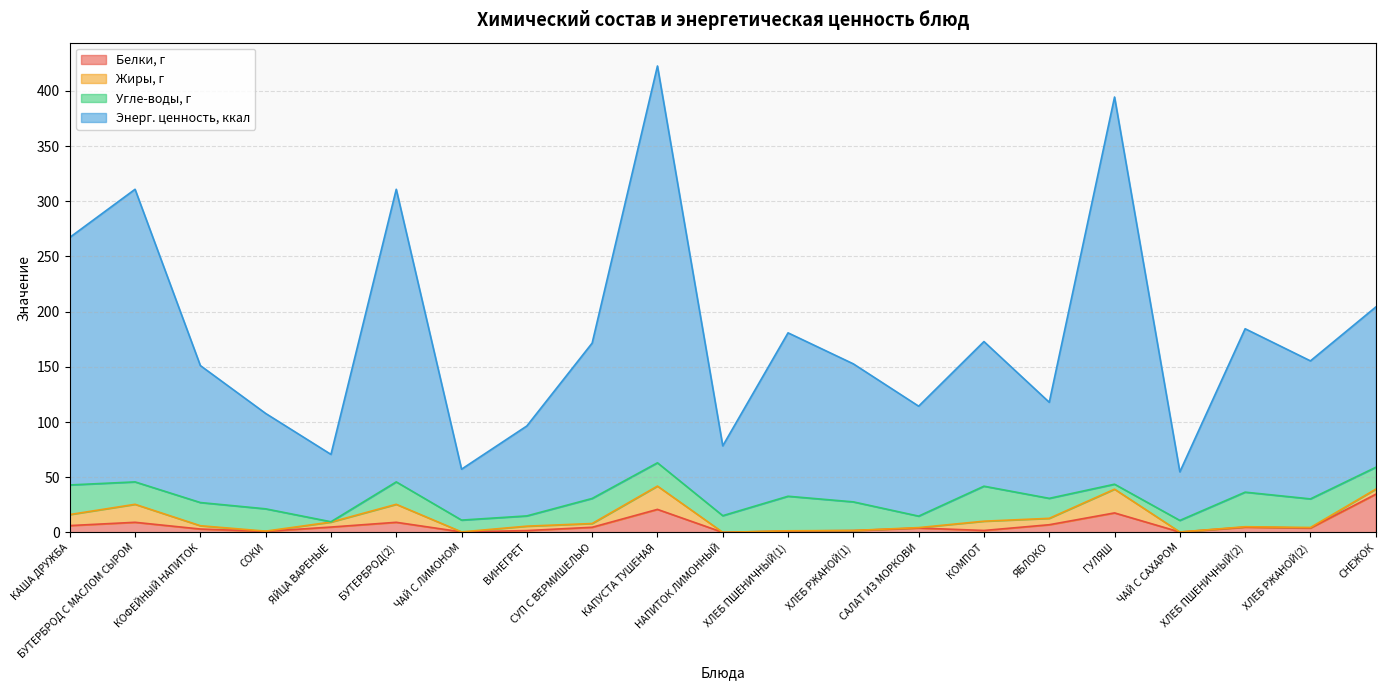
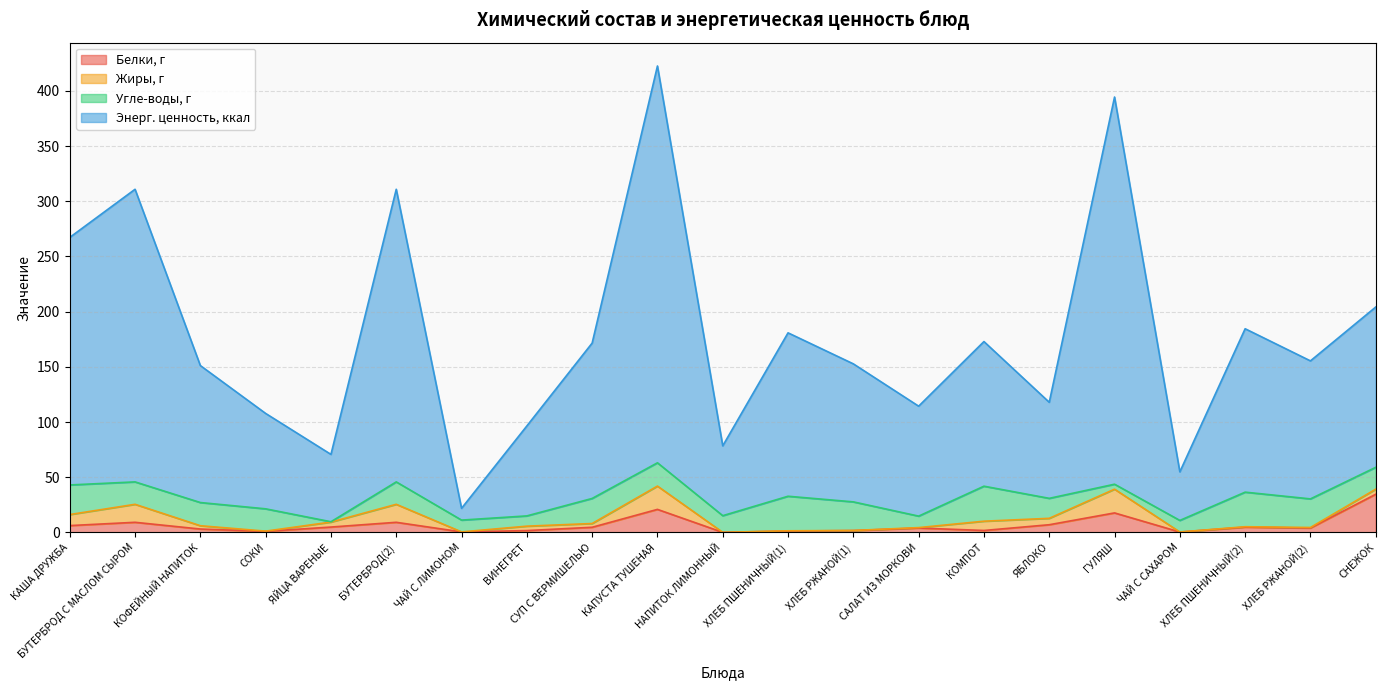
Энерг. ценность, ккал, ЧАЙ С ЛИМОНОМ: 46 -> 11
